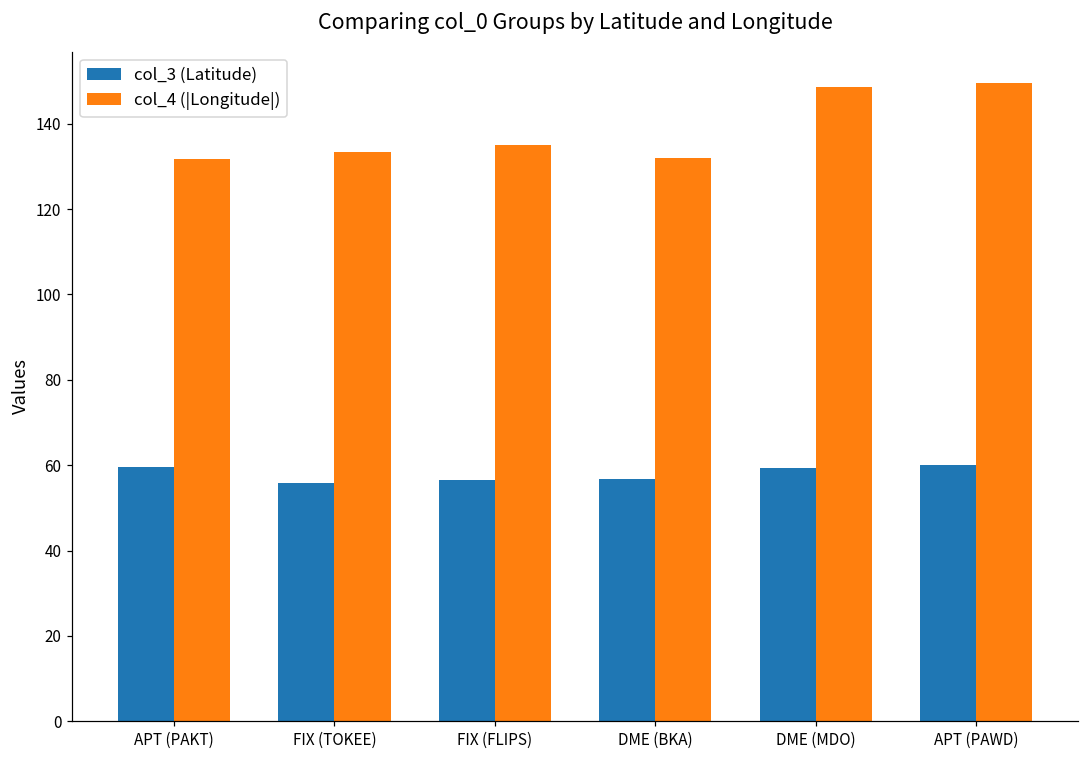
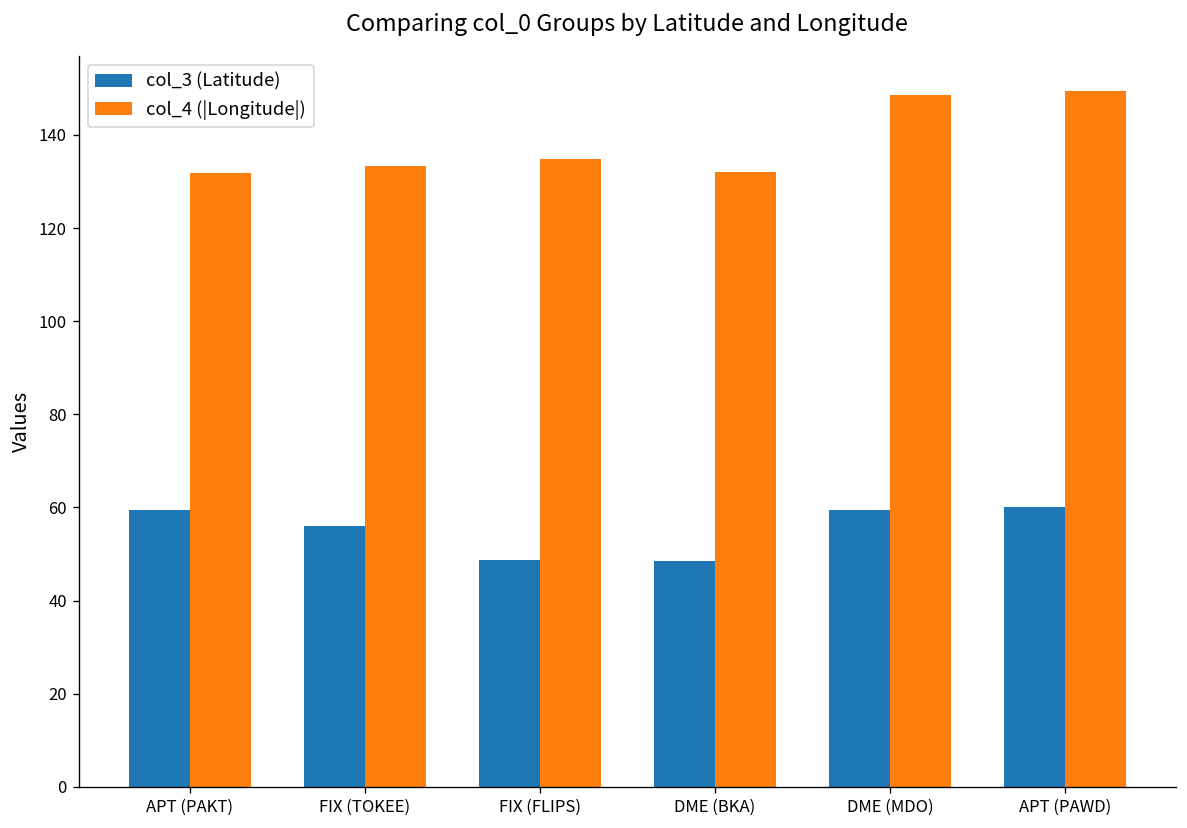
col_3 (Latitude), FIX (FLIPS): 57 -> 49
col_3 (Latitude), DME (BKA): 57 -> 48
